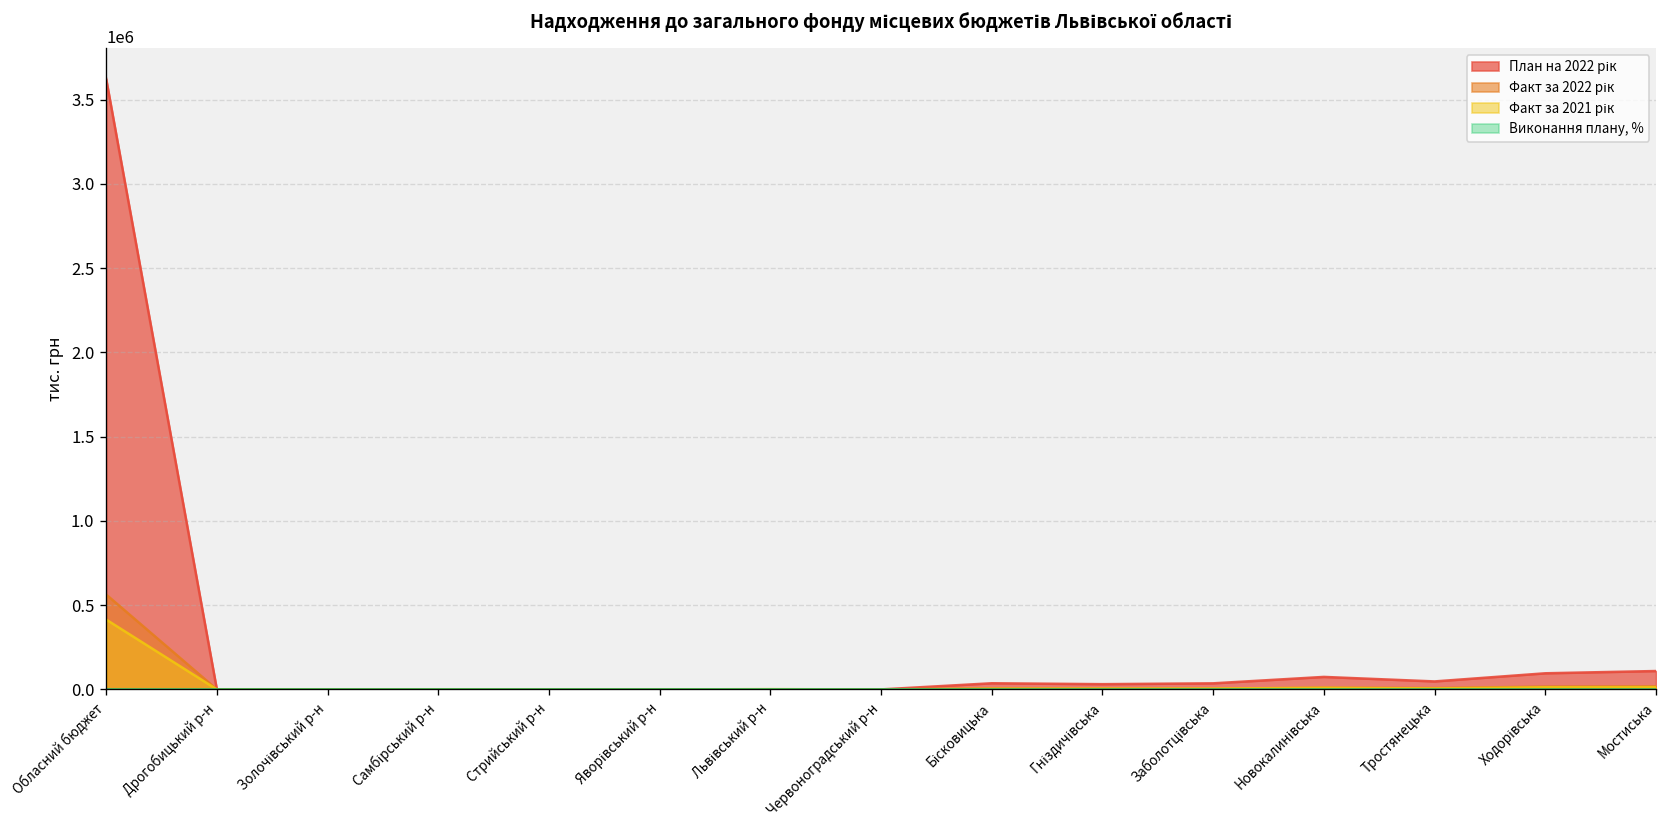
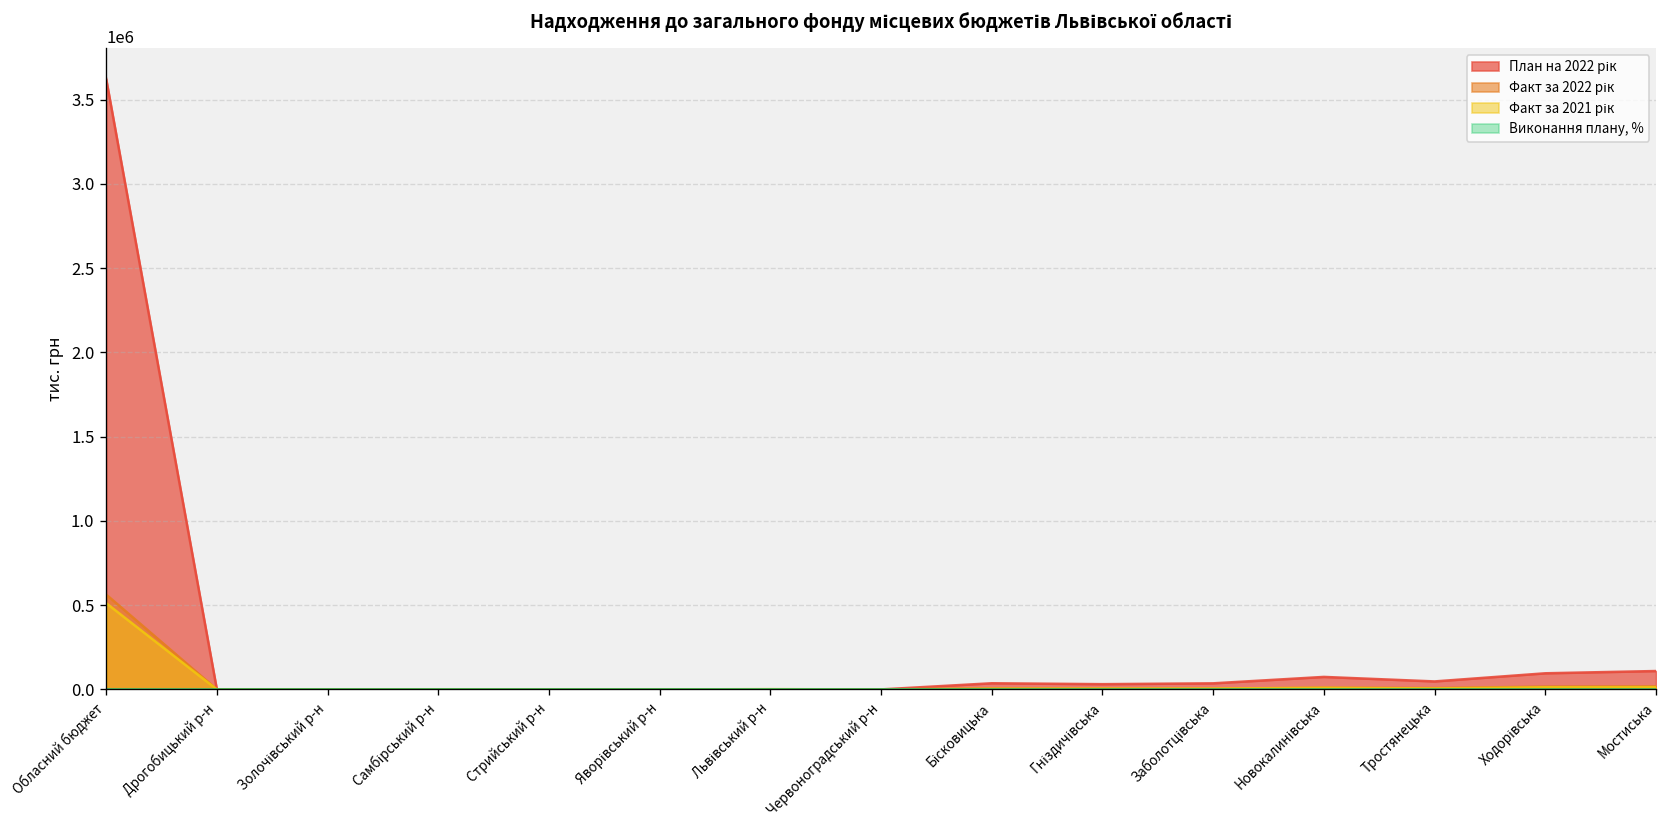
Факт за 2021 рік, Обласний бюджет: 410000 -> 510000
